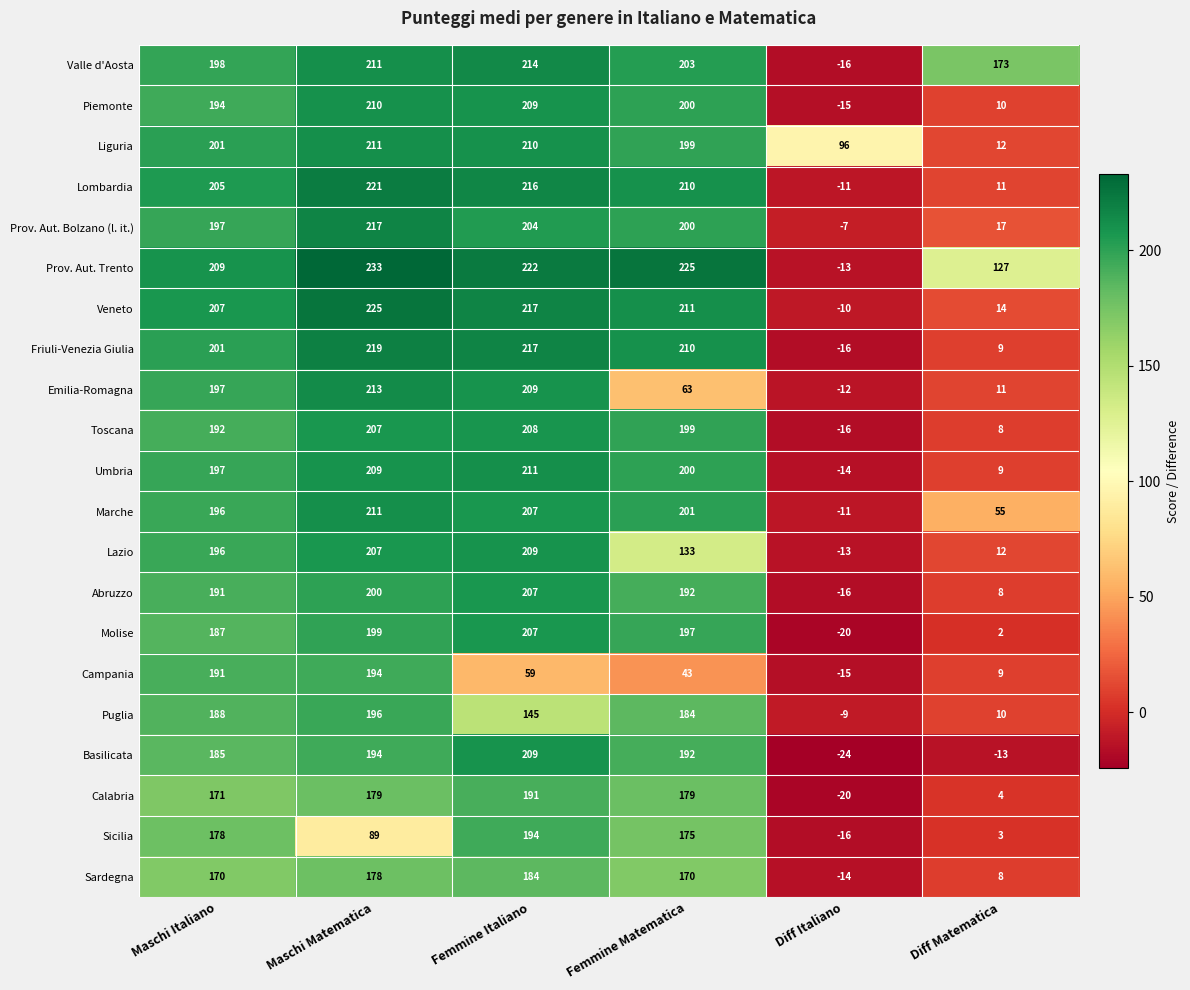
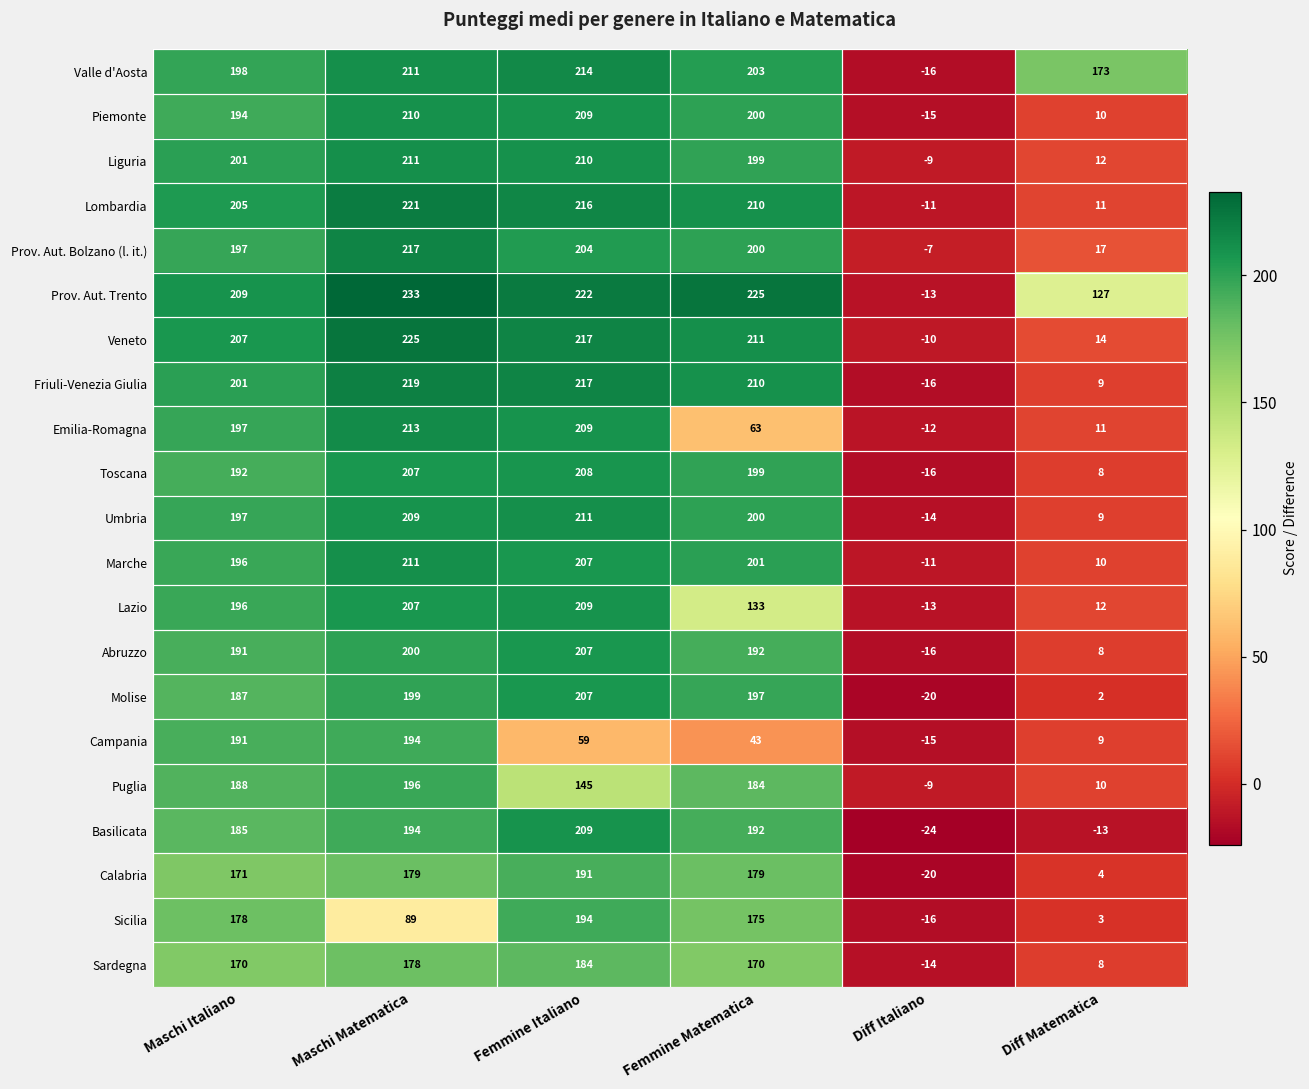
Liguria, Diff Italiano: 96 -> -9
Marche, Diff Matematica: 55 -> 10
